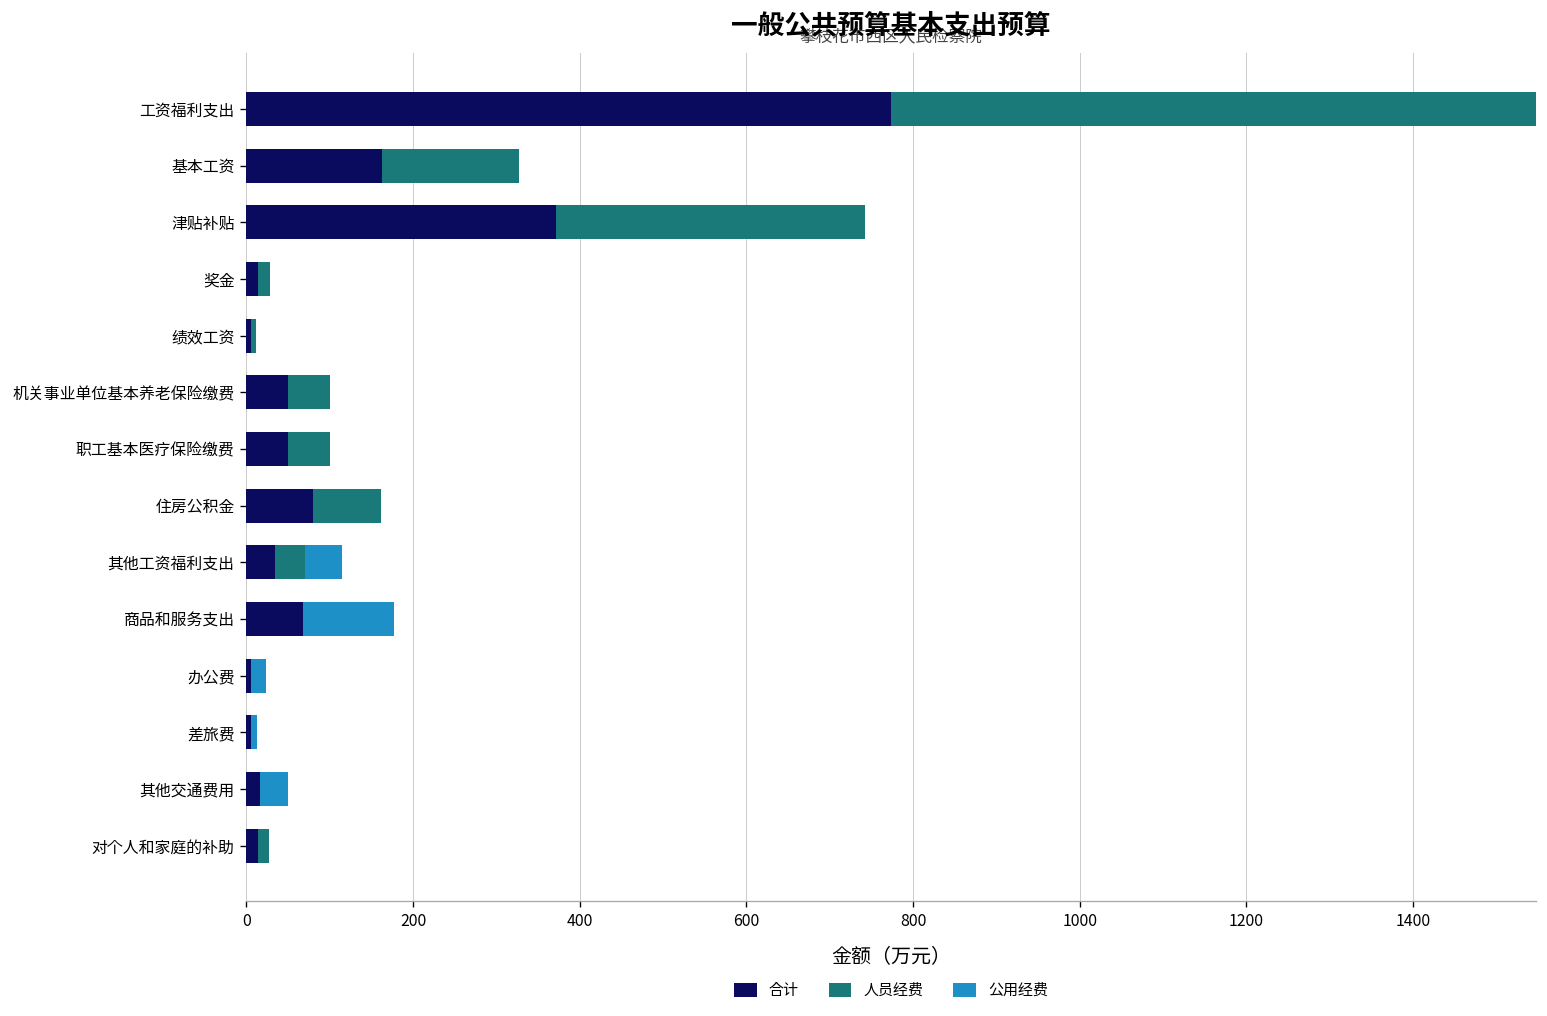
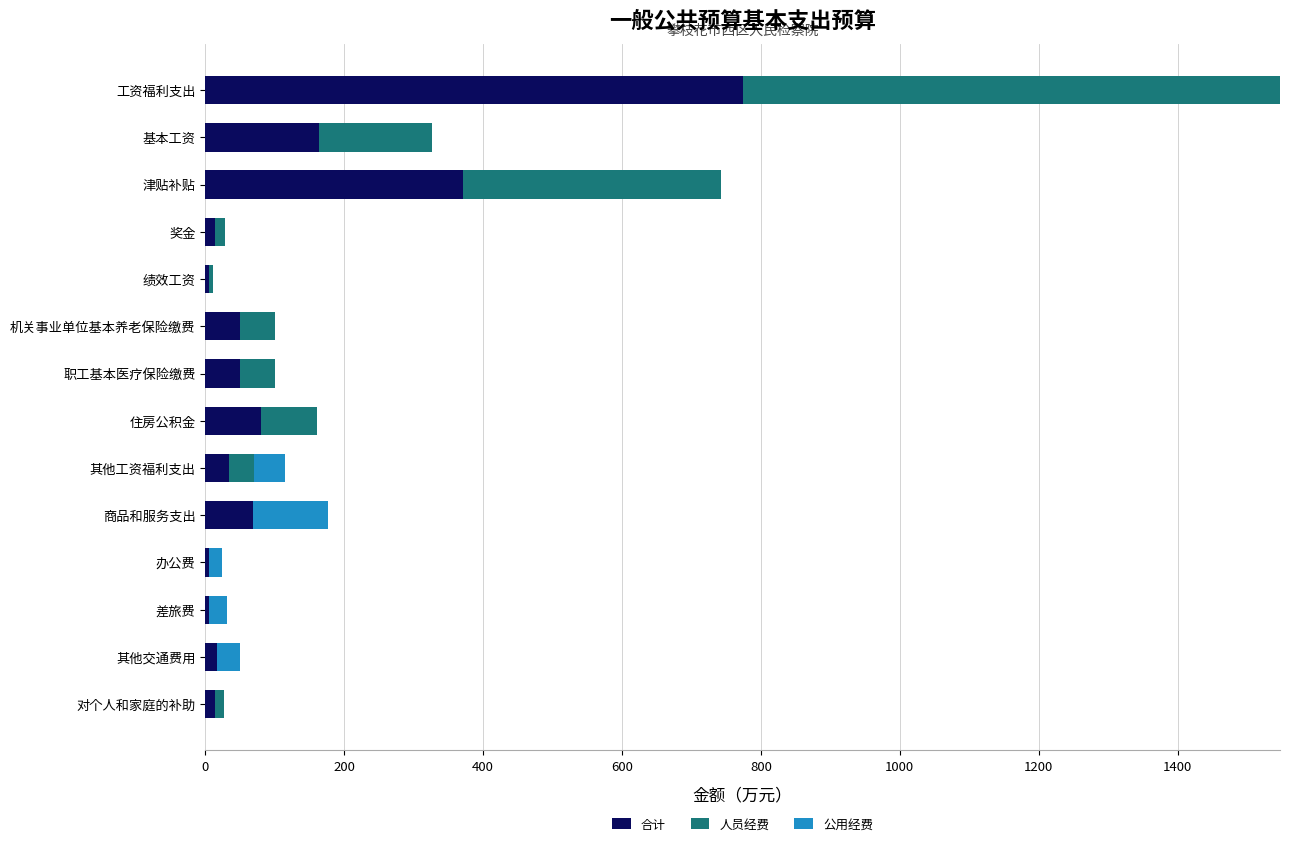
公用经费, 差旅费: 10 -> 30
